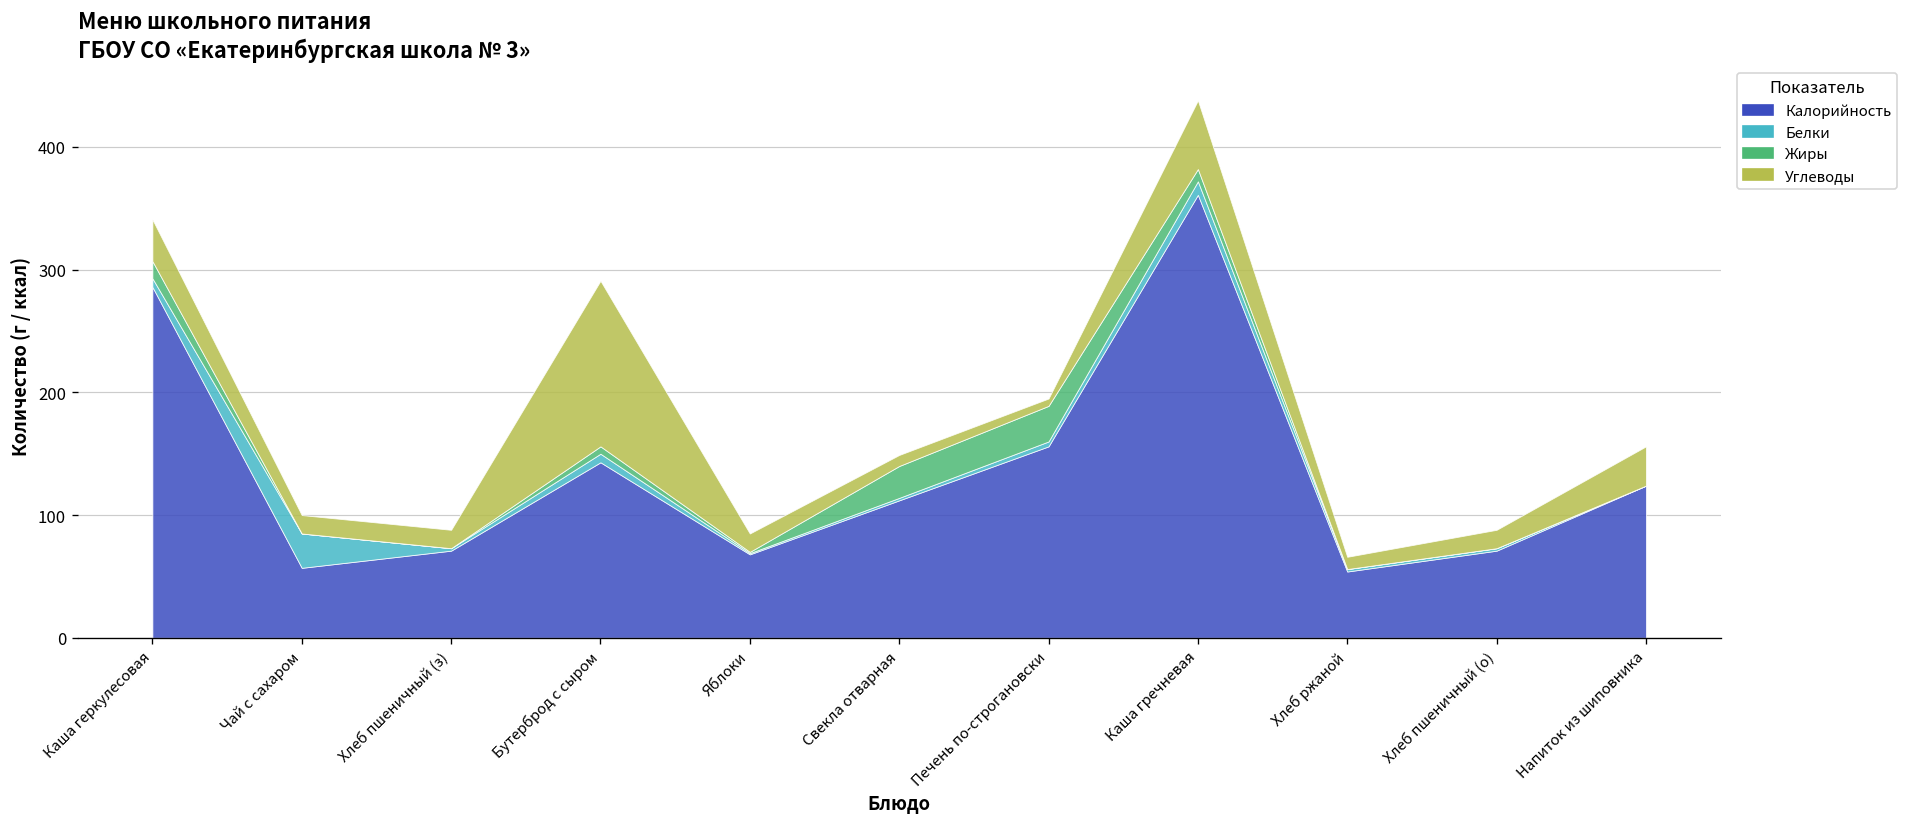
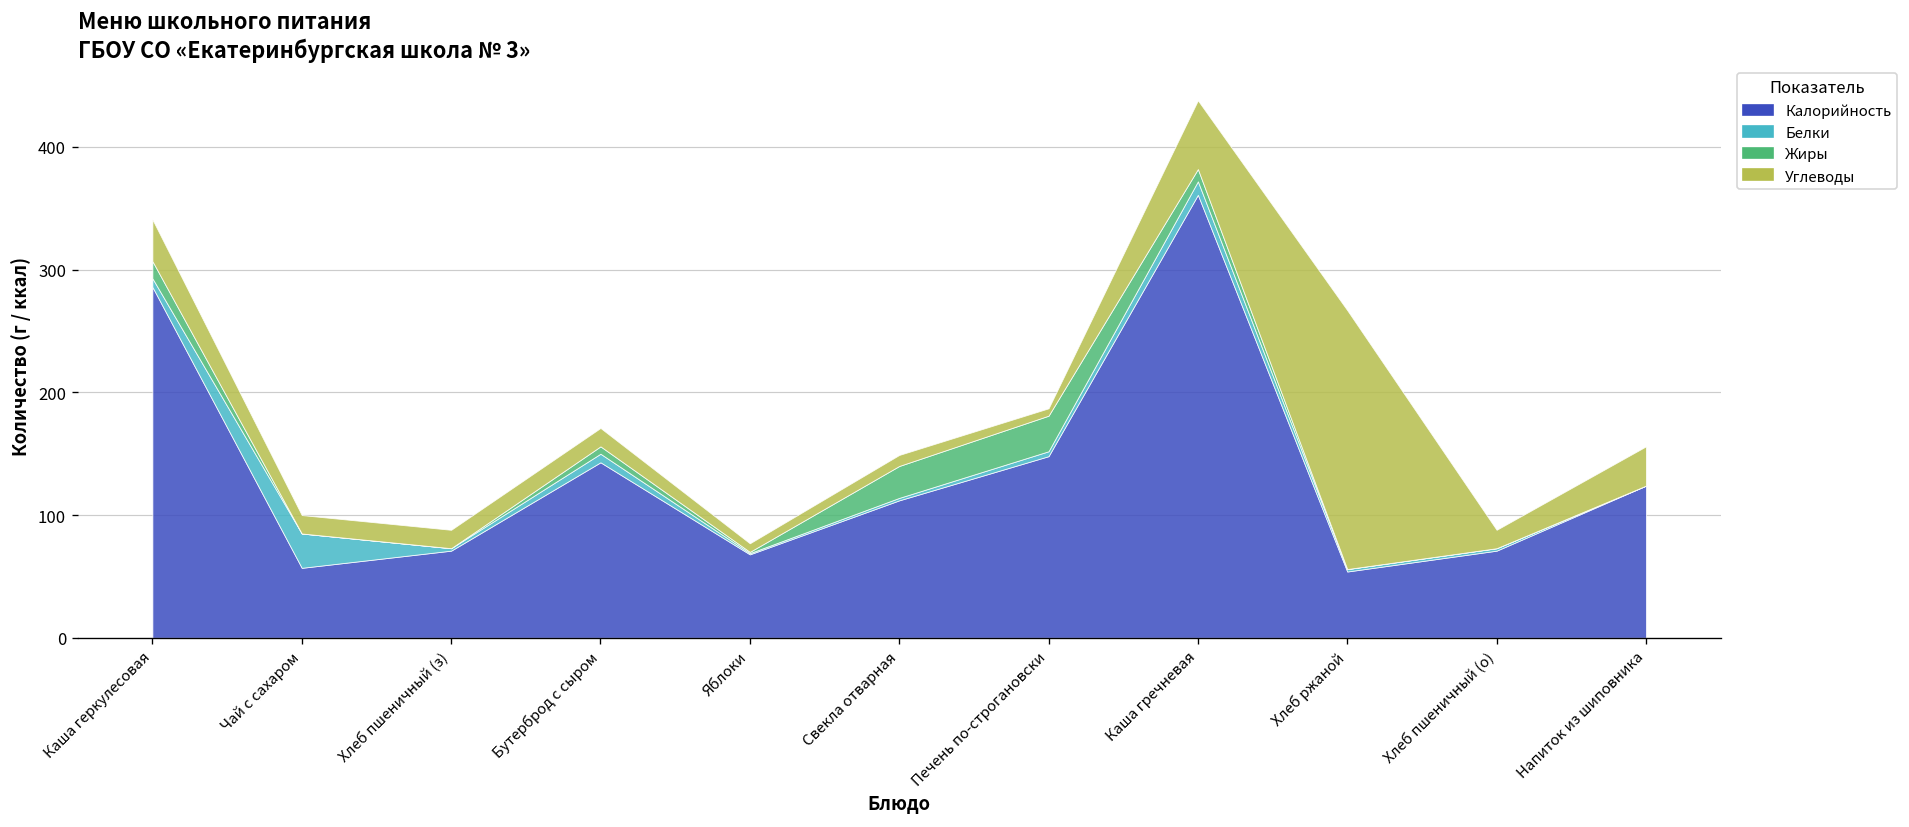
Углеводы, Бутерброд с сыром: 135 -> 15
Углеводы, Яблоки: 15 -> 7
Калорийность, Печень по-строгановски: 156 -> 148
Углеводы, Хлеб ржаной: 10 -> 211
